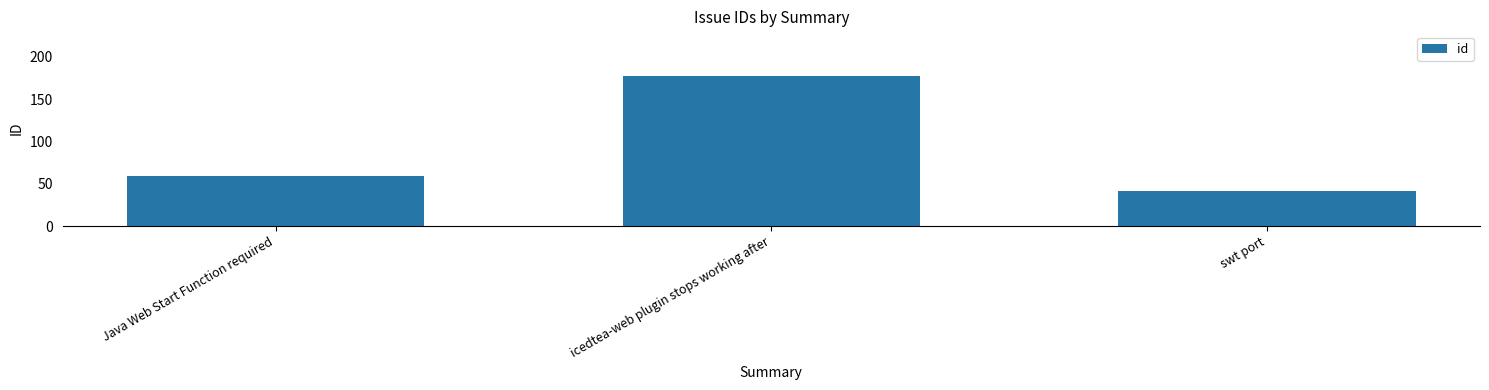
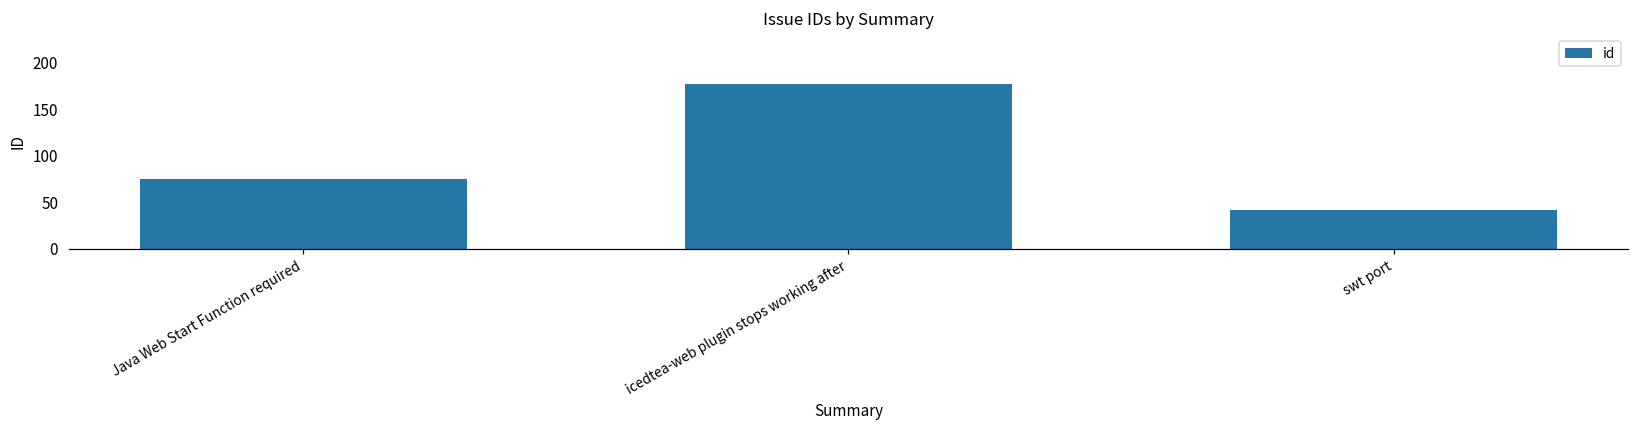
Java Web Start Function required: 60 -> 80
